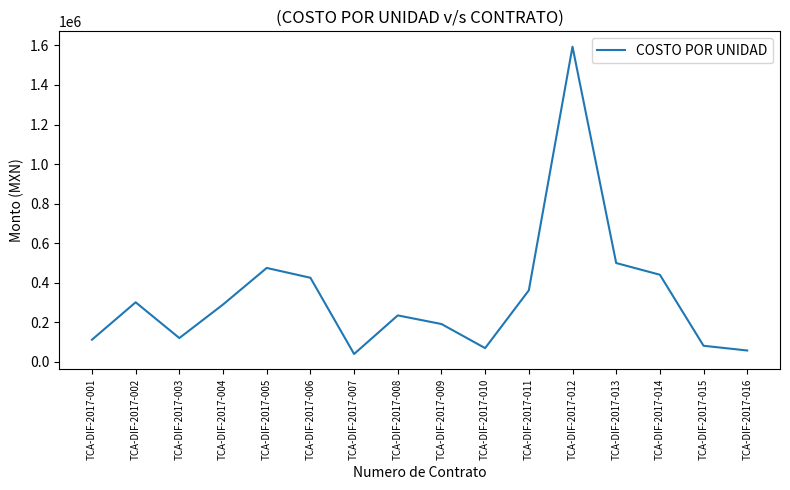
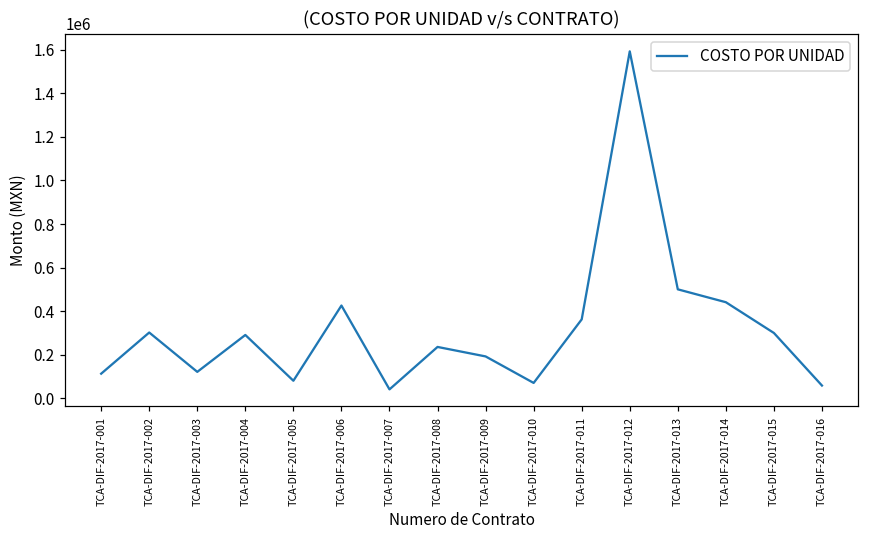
TCA-DIF-2017-005: 480000 -> 80000
TCA-DIF-2017-015: 80000 -> 300000
